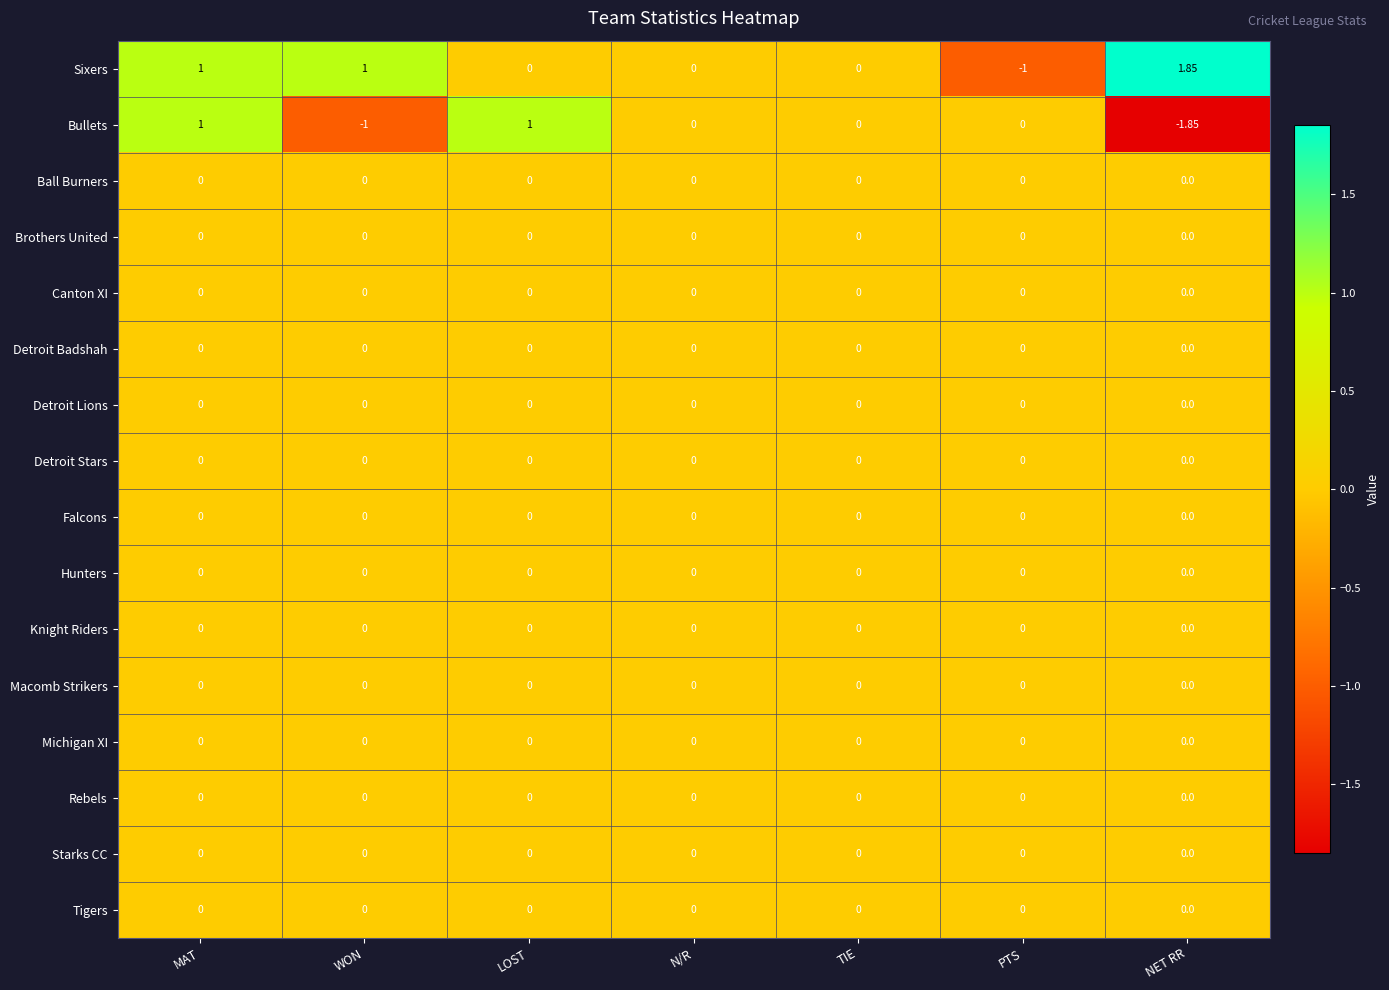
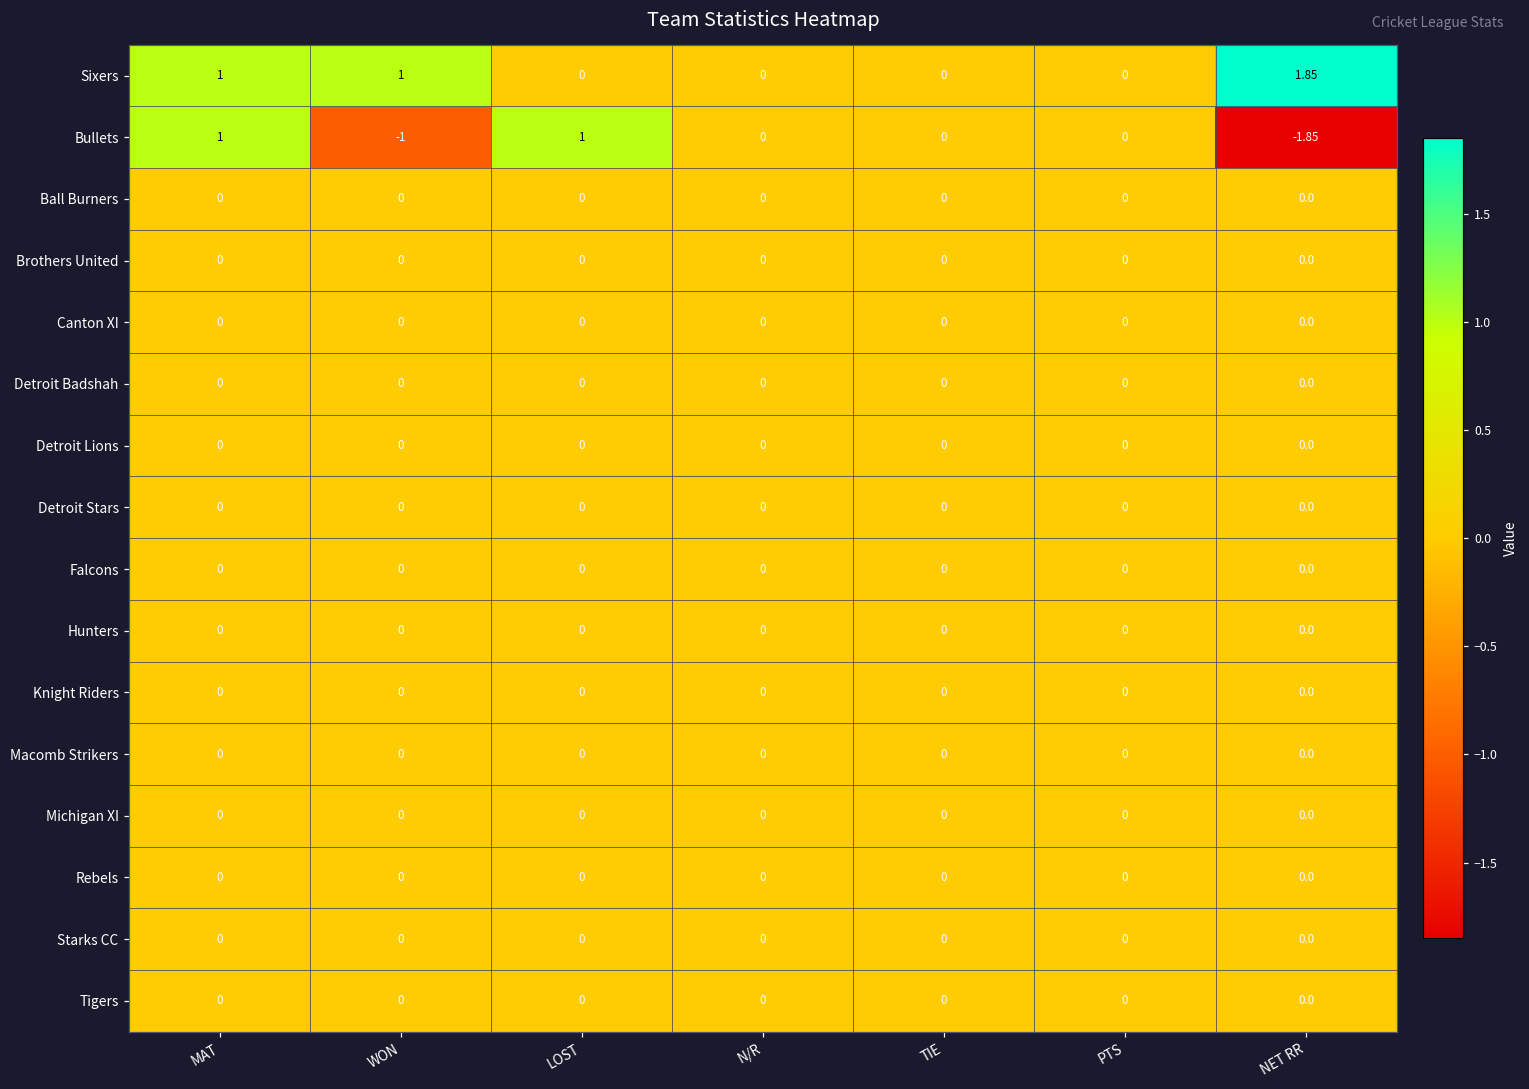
Sixers, PTS: -1 -> 0
